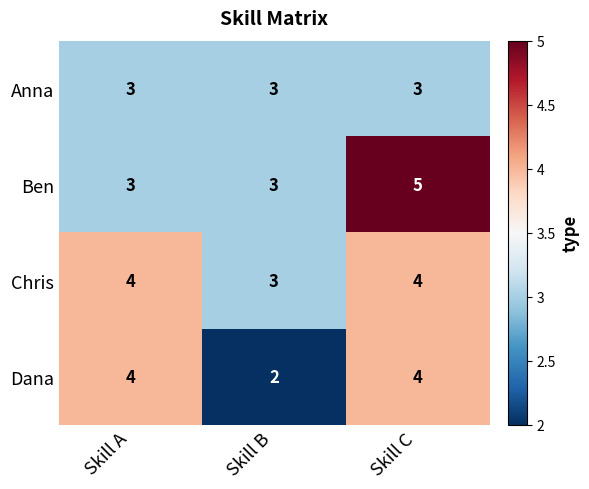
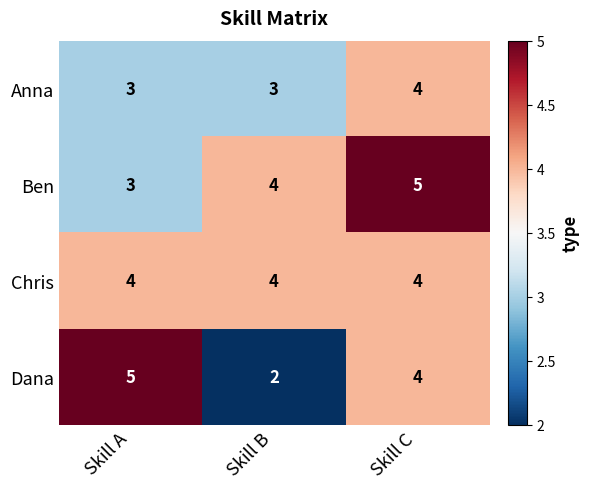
Anna, Skill C: 3 -> 4
Ben, Skill B: 3 -> 4
Chris, Skill B: 3 -> 4
Dana, Skill A: 4 -> 5
